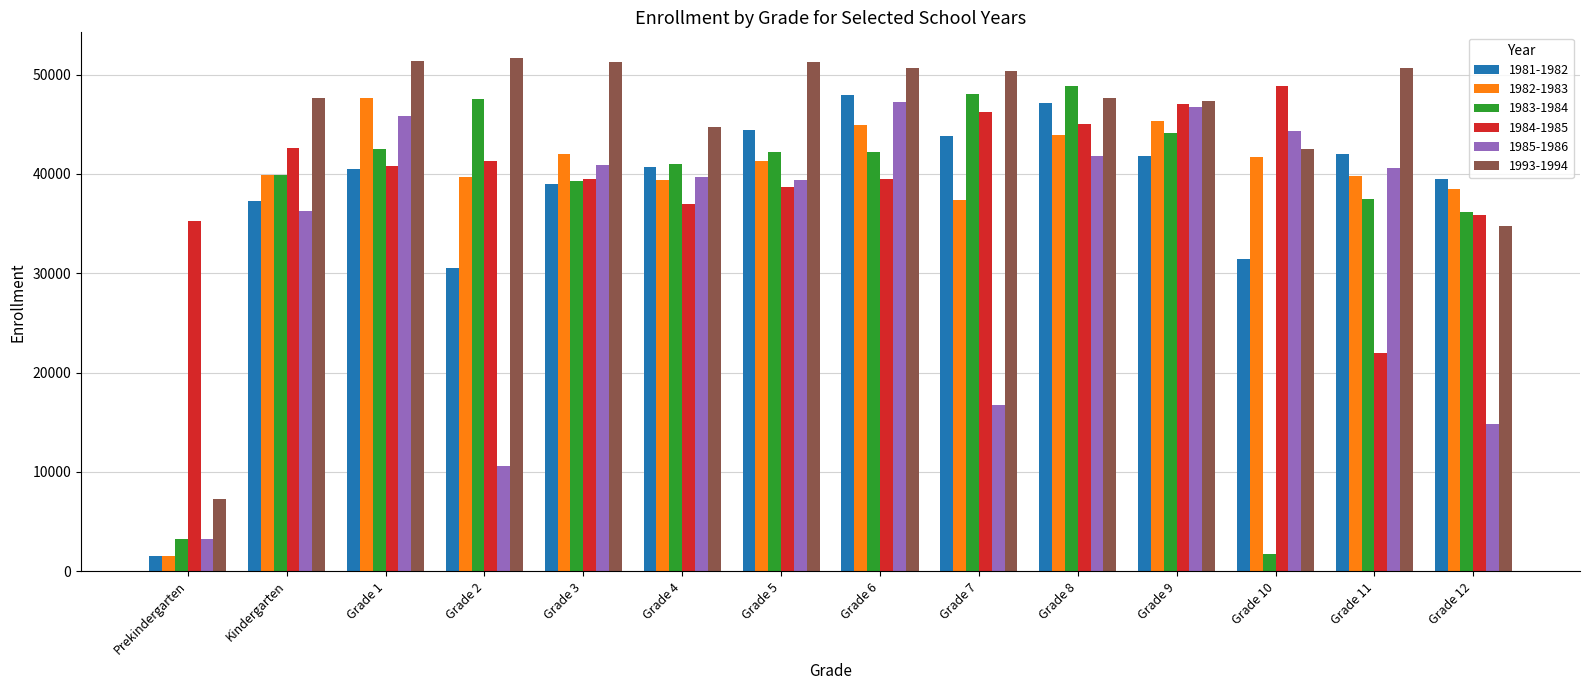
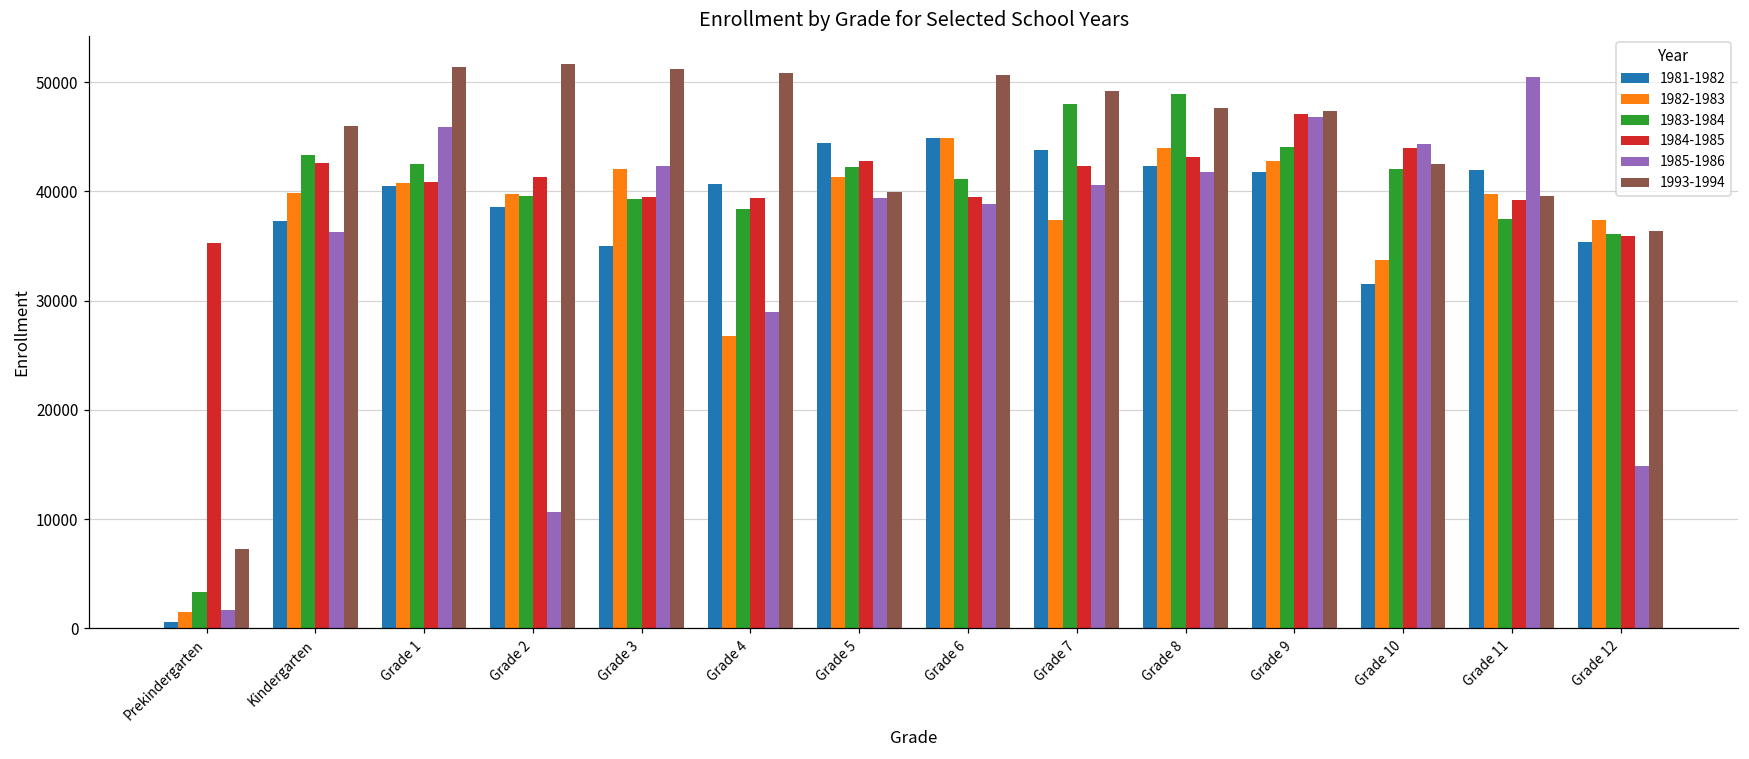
1981-1982, Prekindergarten: 2000 -> 1000
1985-1986, Prekindergarten: 3000 -> 2000
1983-1984, Kindergarten: 40000 -> 43000
1993-1994, Kindergarten: 48000 -> 46000
1982-1983, Grade 1: 48000 -> 41000
1981-1982, Grade 2: 31000 -> 39000
1983-1984, Grade 2: 48000 -> 40000
1981-1982, Grade 3: 39000 -> 35000
1985-1986, Grade 3: 41000 -> 42000
1982-1983, Grade 4: 39000 -> 27000
1983-1984, Grade 4: 41000 -> 38000
1984-1985, Grade 4: 37000 -> 39000
1985-1986, Grade 4: 40000 -> 29000
1993-1994, Grade 4: 45000 -> 51000
1984-1985, Grade 5: 39000 -> 43000
1993-1994, Grade 5: 51000 -> 40000
1981-1982, Grade 6: 48000 -> 45000
1983-1984, Grade 6: 42000 -> 41000
1985-1986, Grade 6: 47000 -> 39000
1984-1985, Grade 7: 46000 -> 42000
1985-1986, Grade 7: 17000 -> 41000
1993-1994, Grade 7: 50000 -> 49000
1981-1982, Grade 8: 47000 -> 42000
1984-1985, Grade 8: 45000 -> 43000
1982-1983, Grade 9: 45000 -> 43000
1982-1983, Grade 10: 42000 -> 34000
1983-1984, Grade 10: 2000 -> 42000
1984-1985, Grade 10: 49000 -> 44000
1984-1985, Grade 11: 22000 -> 39000
1985-1986, Grade 11: 41000 -> 50000
1993-1994, Grade 11: 51000 -> 40000
1981-1982, Grade 12: 39000 -> 35000
1982-1983, Grade 12: 38000 -> 37000
1993-1994, Grade 12: 35000 -> 36000
